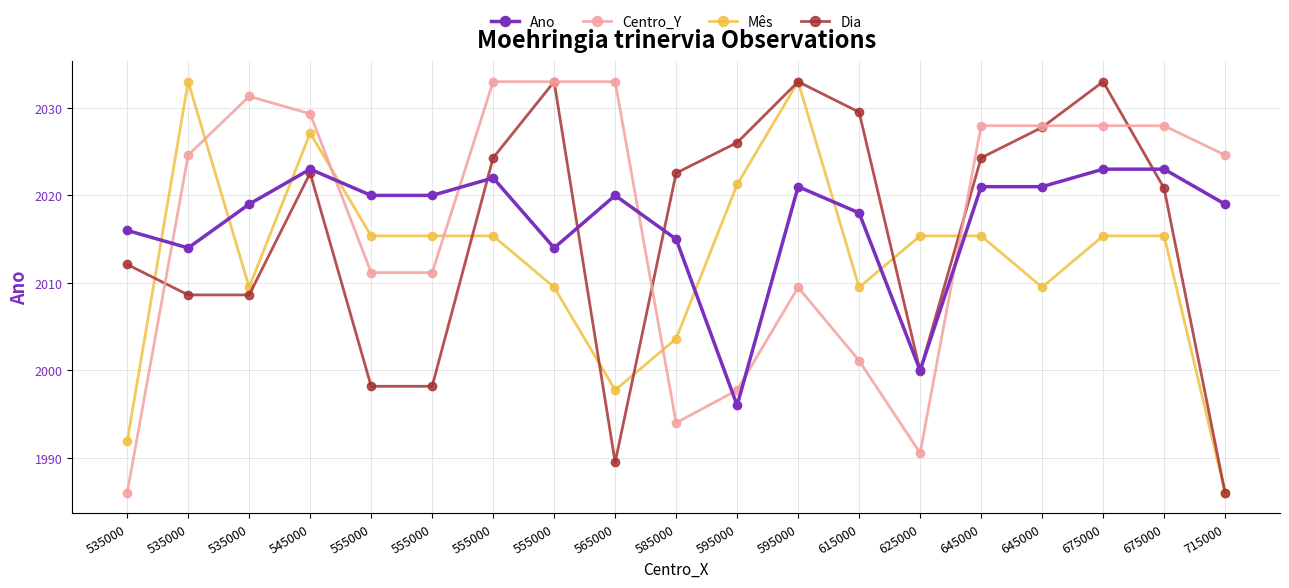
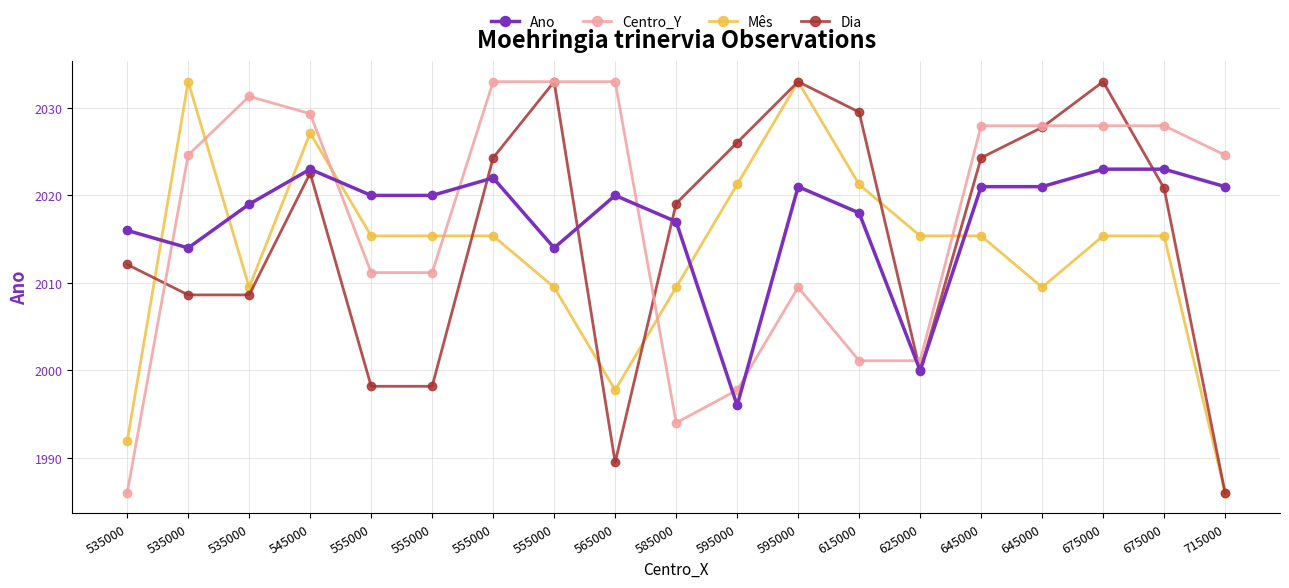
Ano, 585000: 2015 -> 2017
Mês, 585000: 2004 -> 2010
Dia, 585000: 2023 -> 2019
Mês, 615000: 2010 -> 2021
Centro_Y, 625000: 1991 -> 2001
Ano, 715000: 2019 -> 2021
